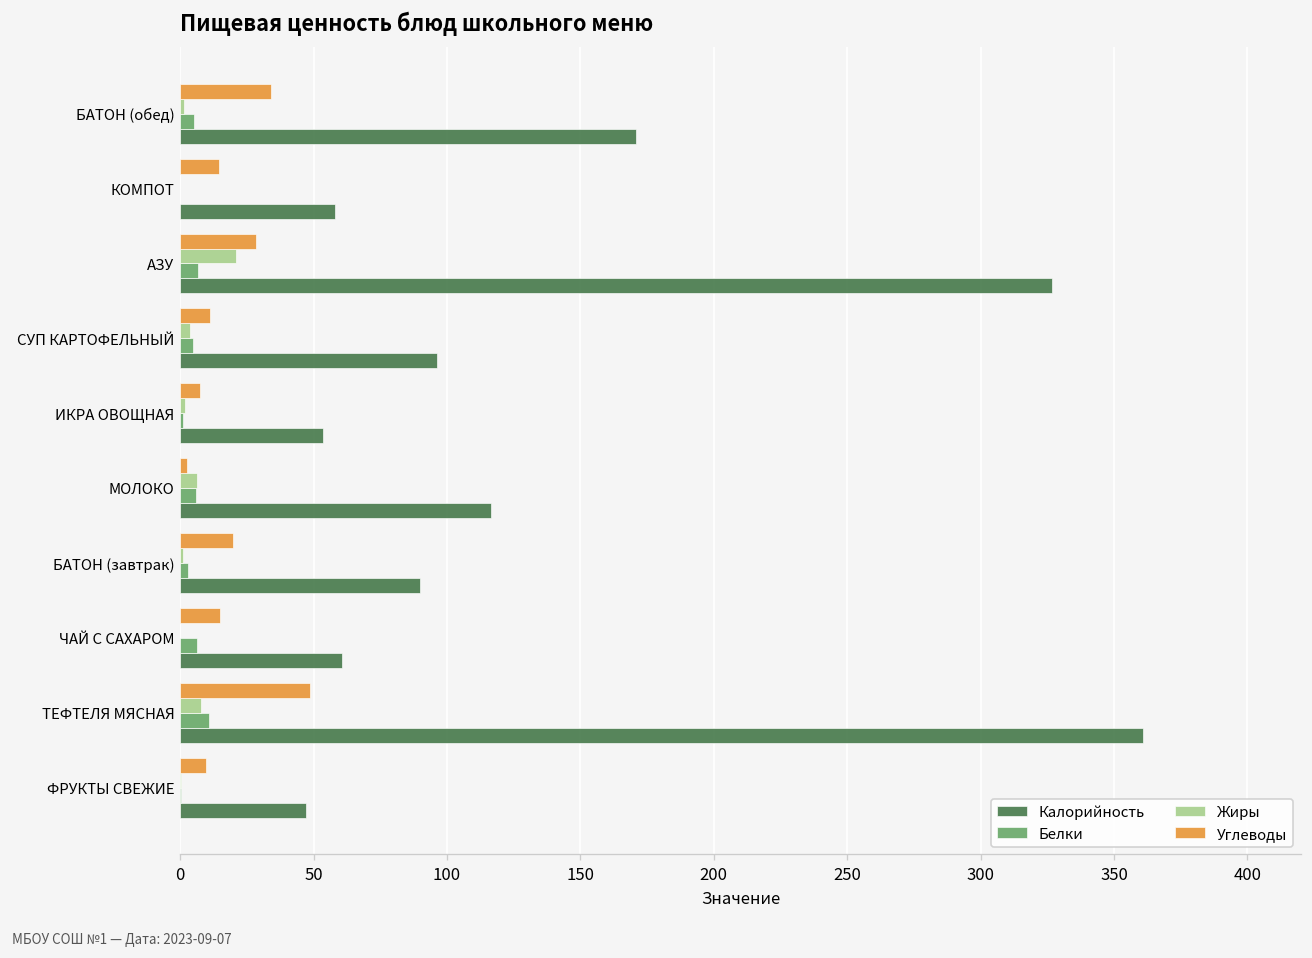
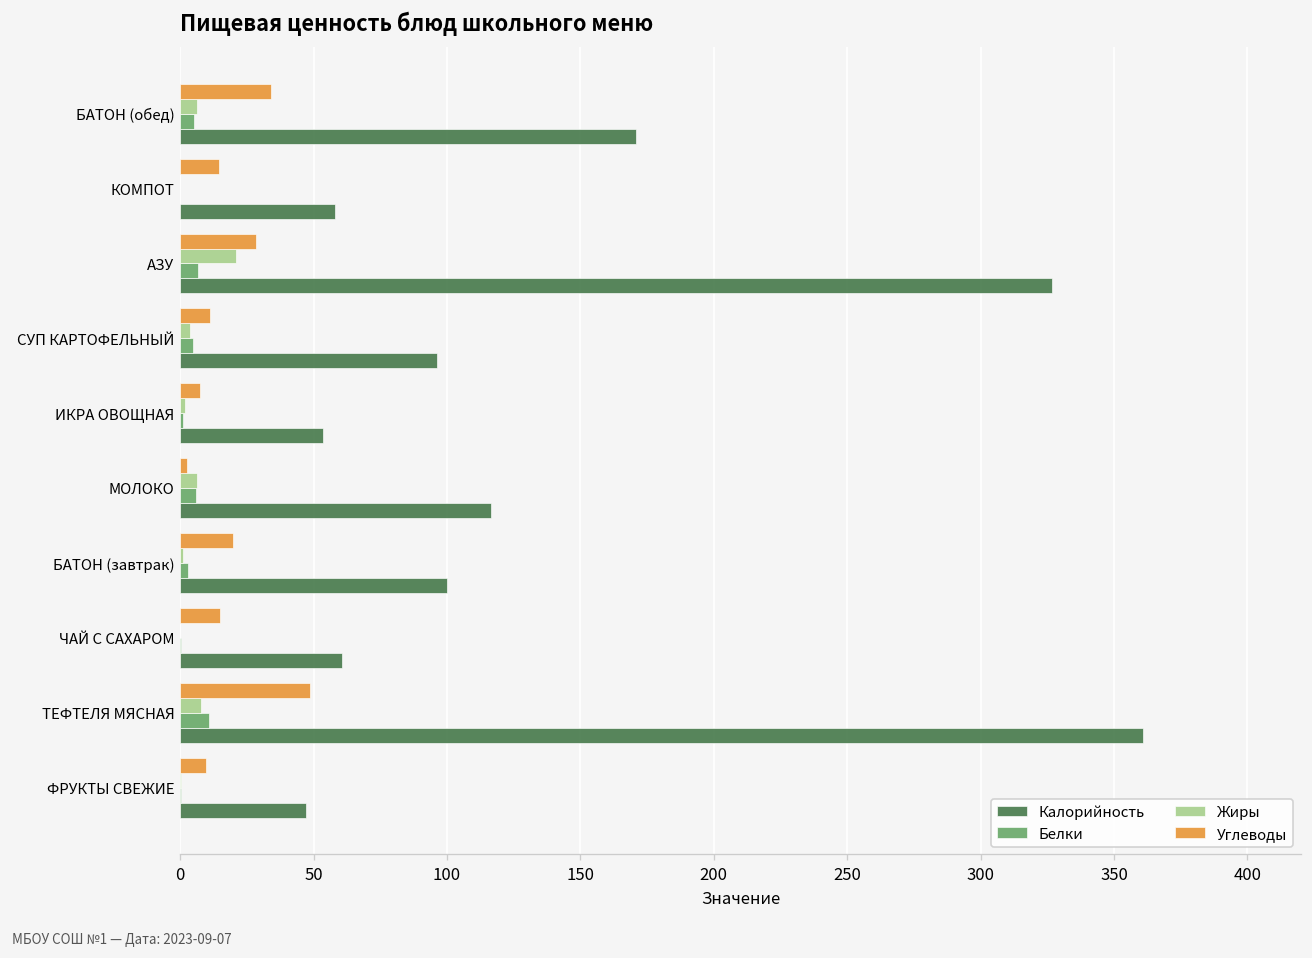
Жиры, БАТОН (обед): 2 -> 6
Калорийность, БАТОН (завтрак): 90 -> 100
Белки, ЧАЙ С САХАРОМ: 7 -> 0
